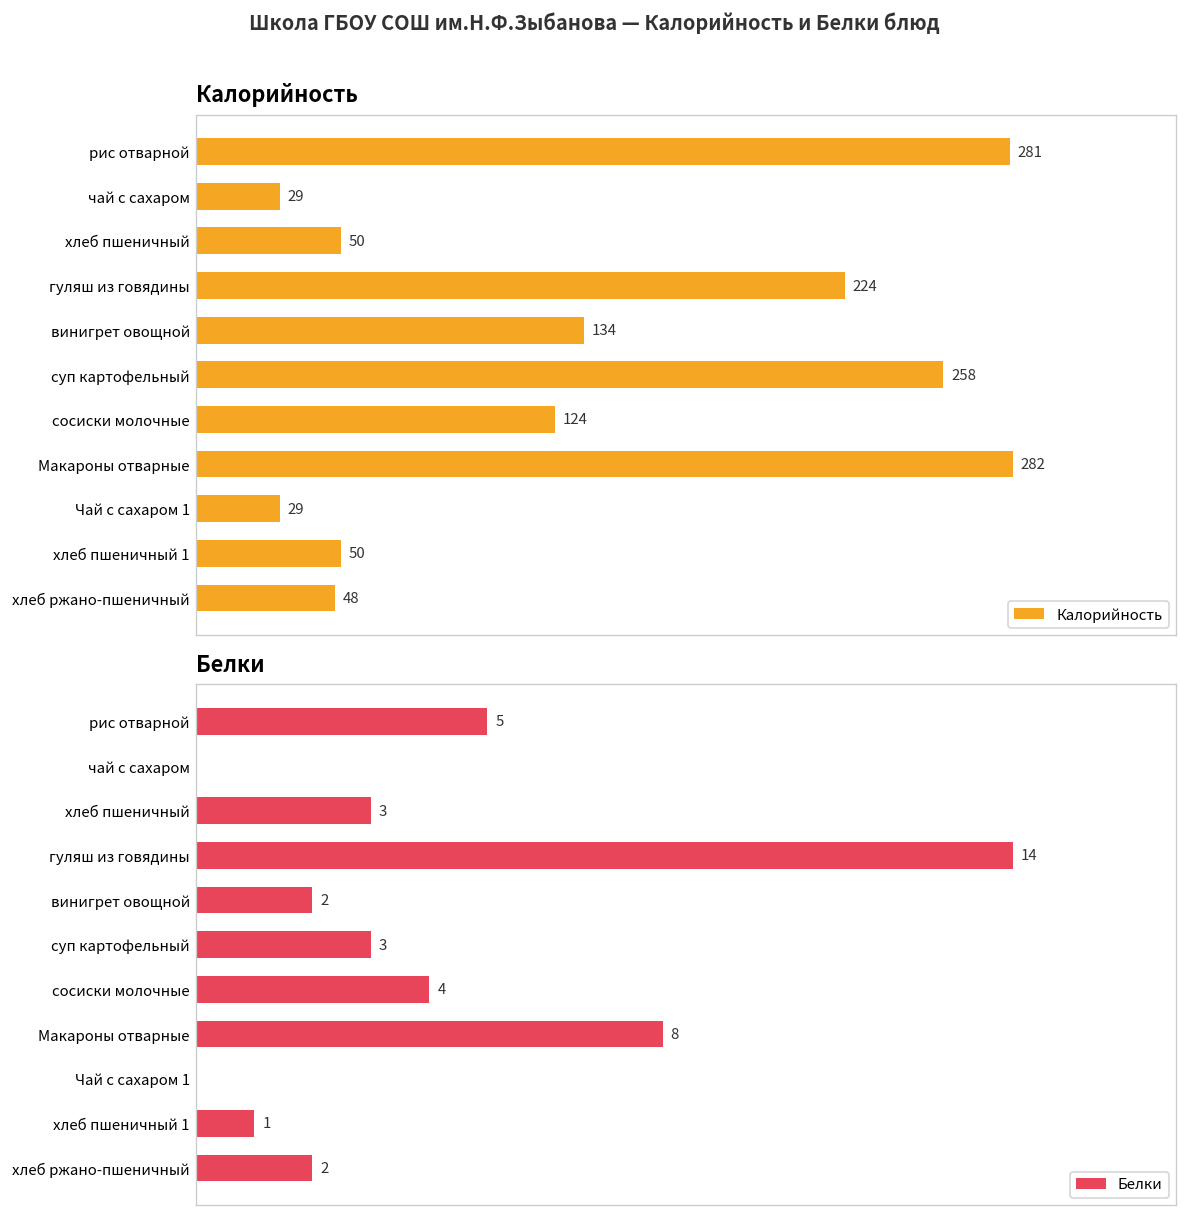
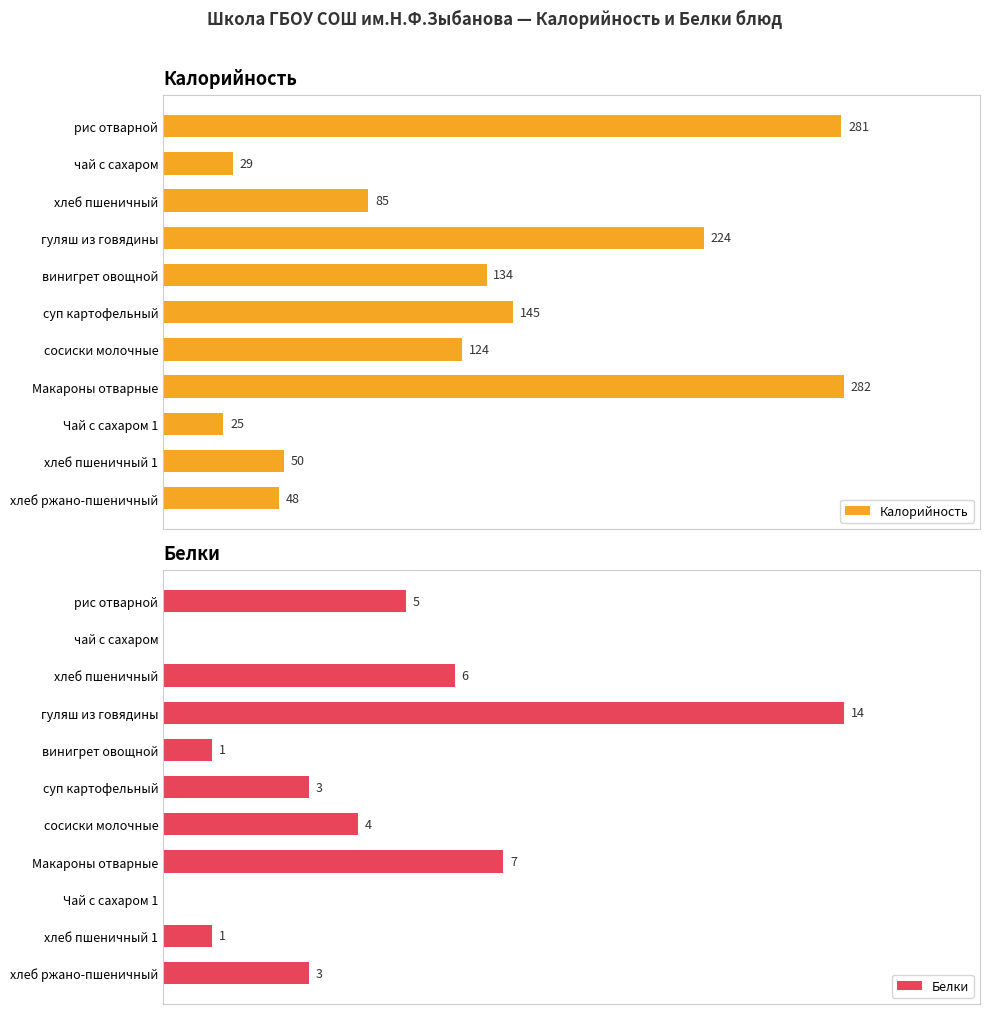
Калорийность, хлеб пшеничный: 50 -> 85
Калорийность, суп картофельный: 258 -> 145
Калорийность, Чай с сахаром 1: 29 -> 25
Белки, хлеб пшеничный: 3 -> 6
Белки, винигрет овощной: 2 -> 1
Белки, Макароны отварные: 8 -> 7
Белки, хлеб ржано-пшеничный: 2 -> 3
